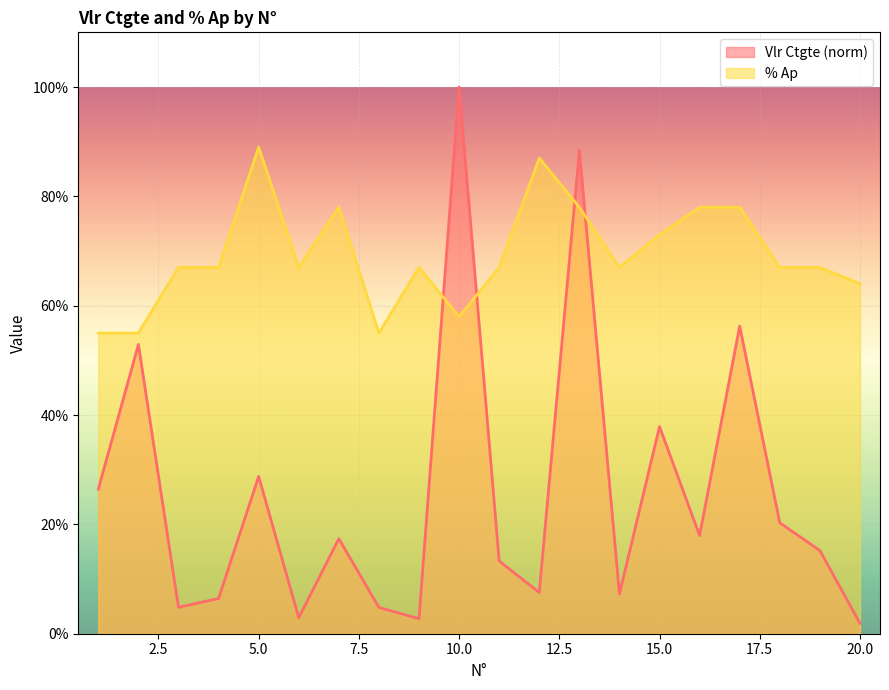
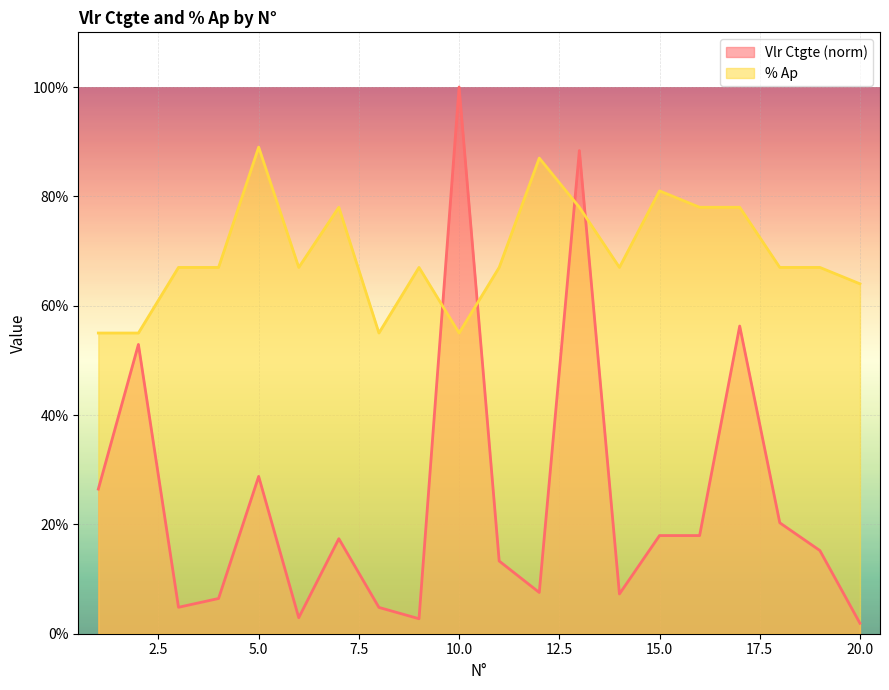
% Ap, 10.0: 58% -> 55%
Vlr Ctgte (norm), 15.0: 38% -> 18%
% Ap, 15.0: 73% -> 81%
